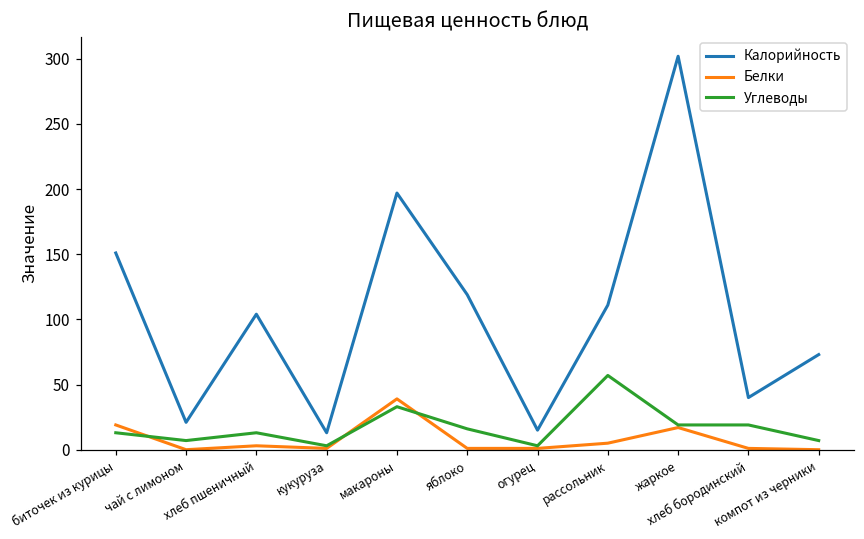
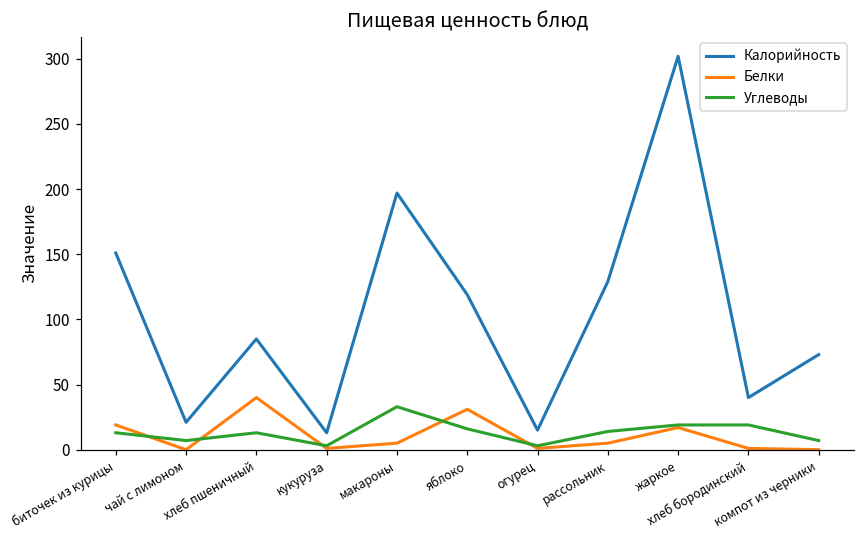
Калорийность, хлеб пшеничный: 104 -> 85
Белки, хлеб пшеничный: 3 -> 40
Белки, макароны: 39 -> 5
Белки, яблоко: 1 -> 31
Калорийность, рассольник: 111 -> 129
Углеводы, рассольник: 57 -> 14
